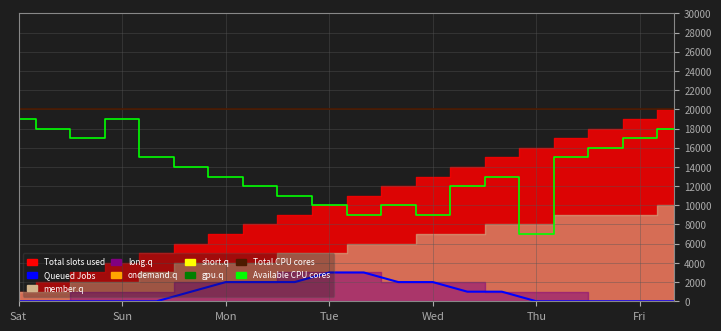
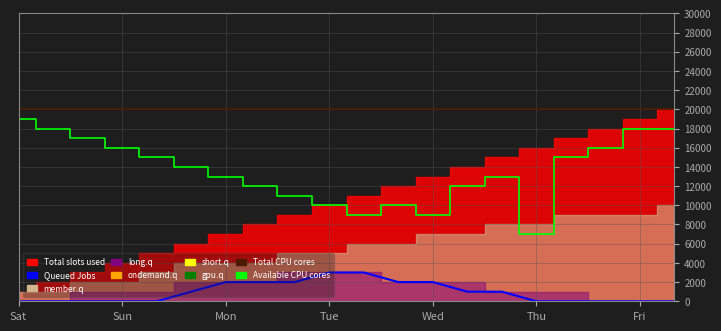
Available CPU cores, Sun: 19000 -> 16000
Available CPU cores, Fri: 17000 -> 18000
